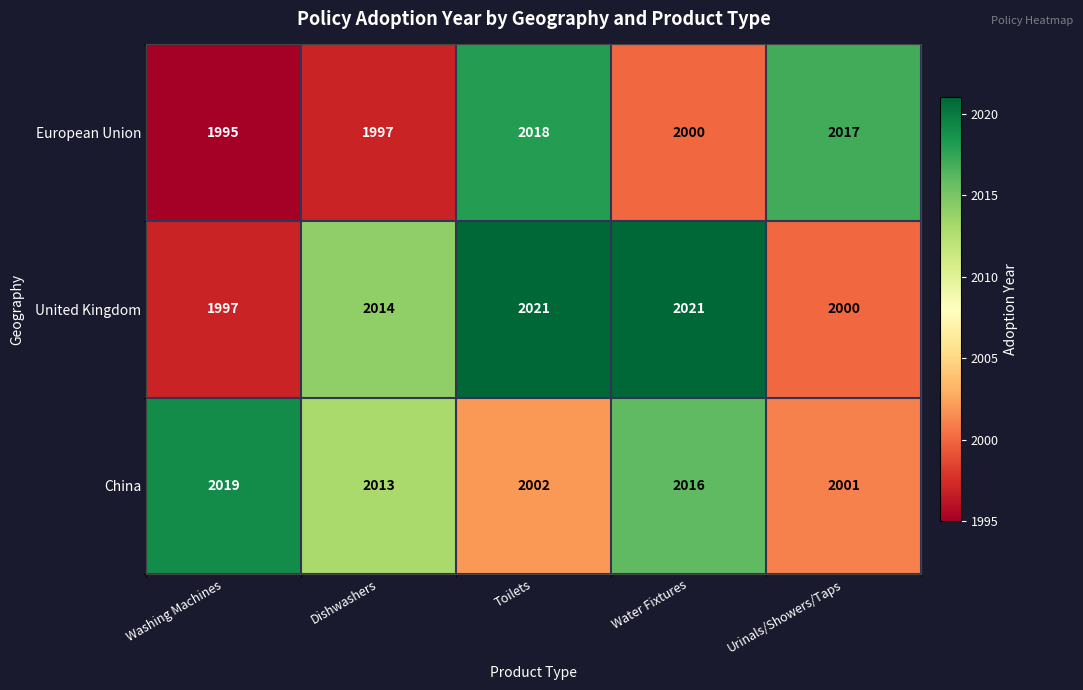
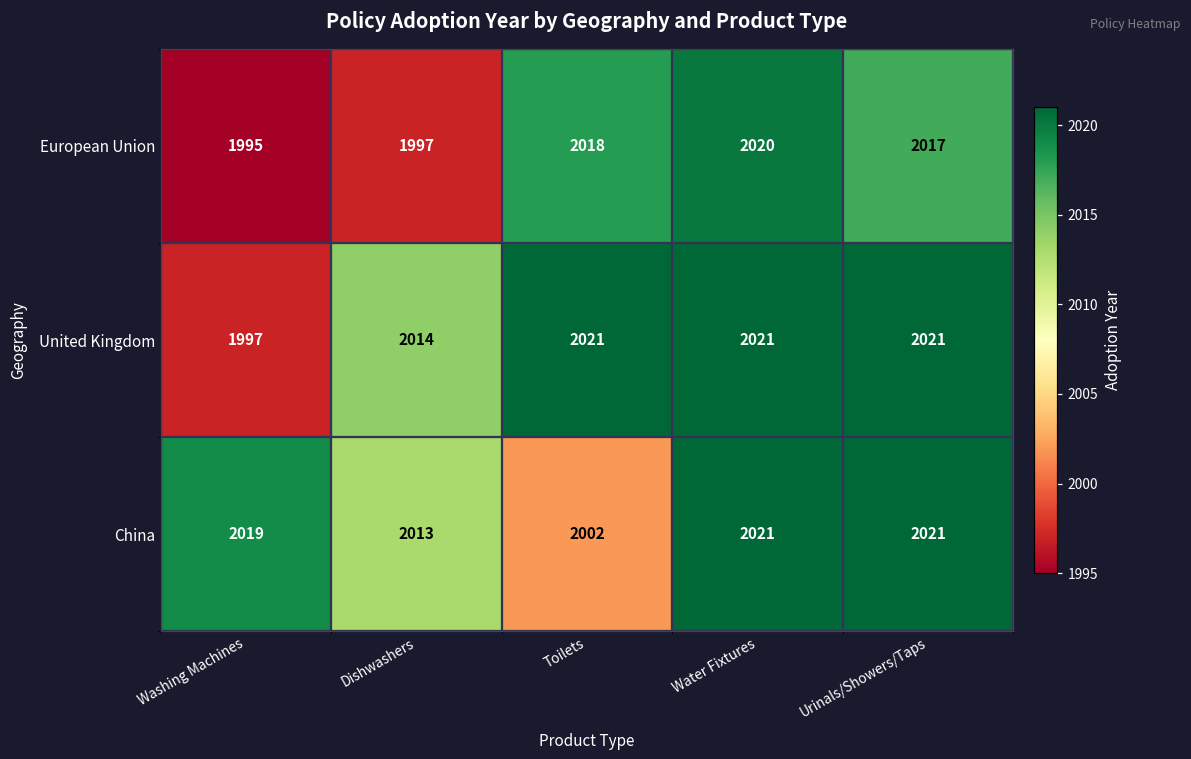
European Union, Water Fixtures: 2000 -> 2020
United Kingdom, Urinals/Showers/Taps: 2000 -> 2021
China, Water Fixtures: 2016 -> 2021
China, Urinals/Showers/Taps: 2001 -> 2021
